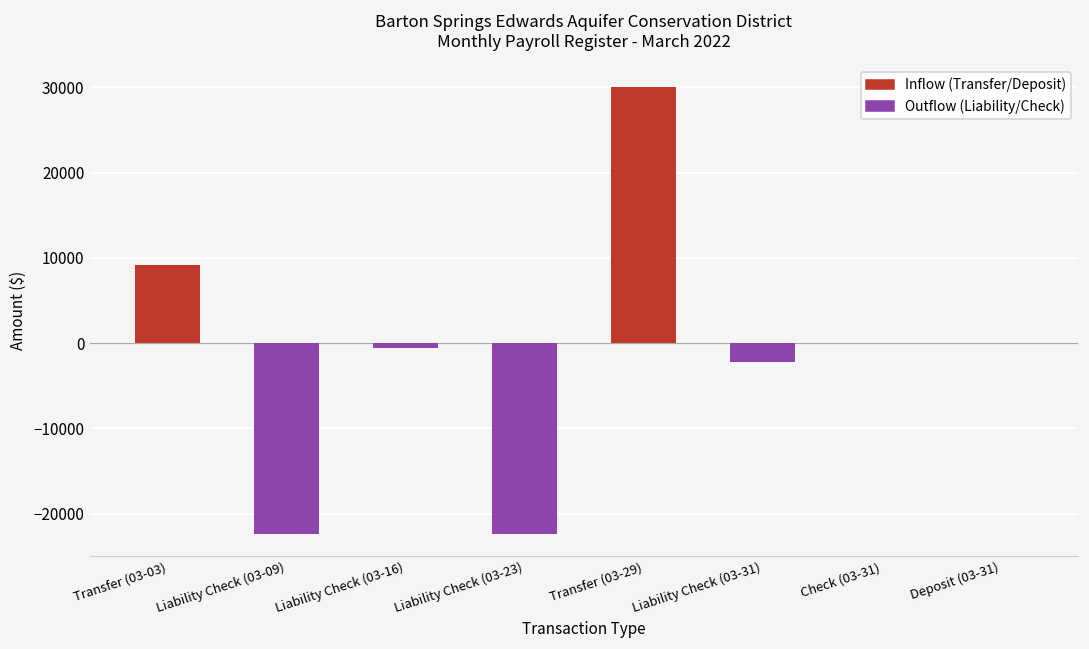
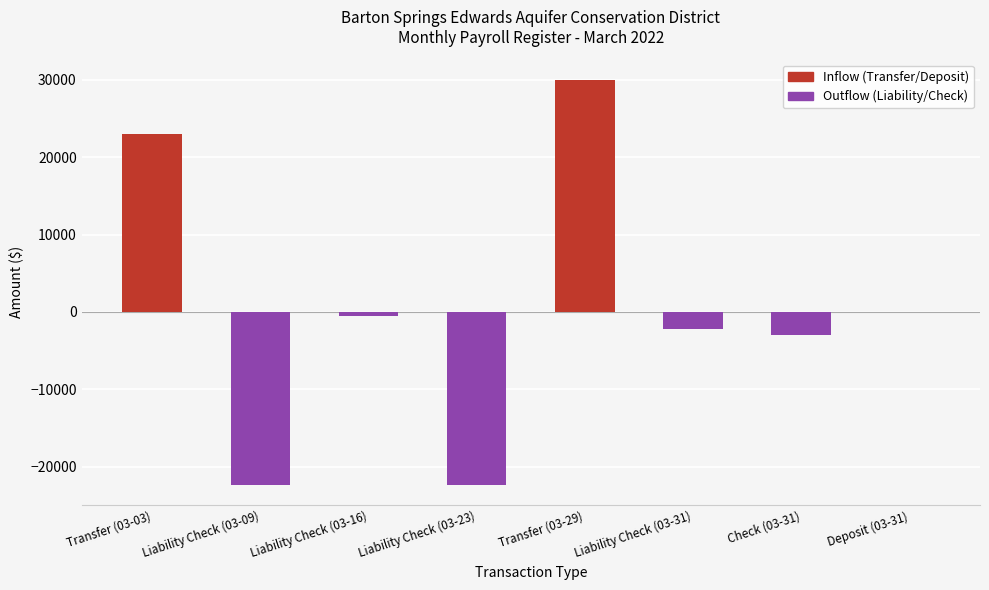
Transfer (03-03): 9000 -> 23000
Check (03-31): 0 -> -3000
